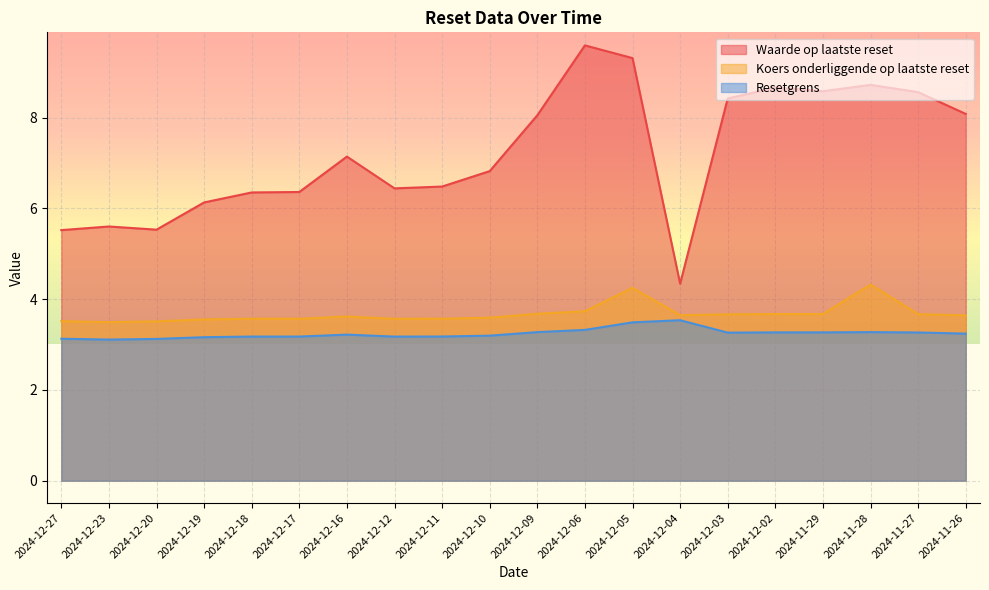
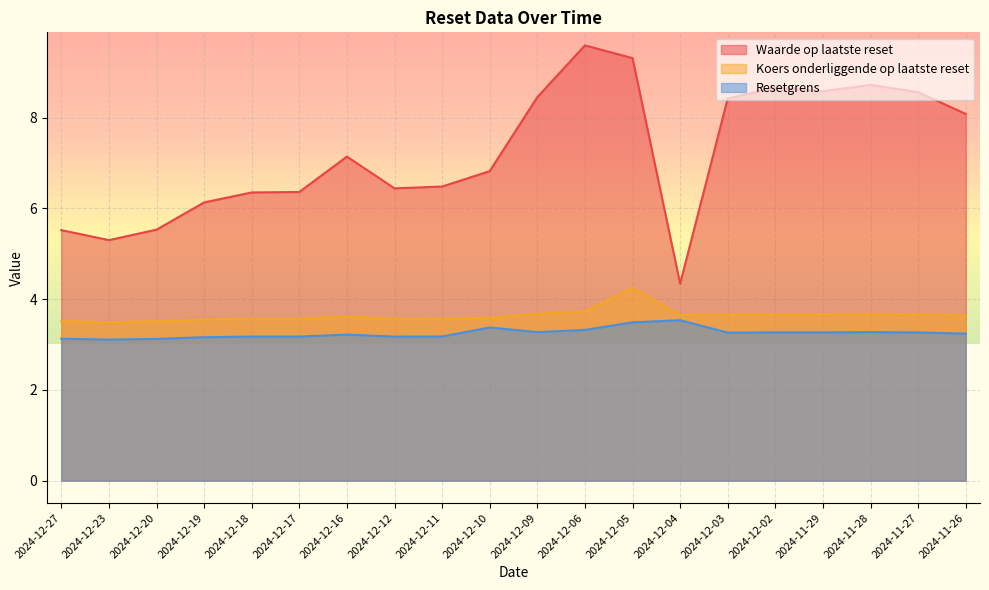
Waarde op laatste reset, 2024-12-23: 5.6 -> 5.3
Resetgrens, 2024-12-10: 3.2 -> 3.4
Waarde op laatste reset, 2024-12-09: 8.1 -> 8.5
Koers onderliggende op laatste reset, 2024-11-28: 4.3 -> 3.7
